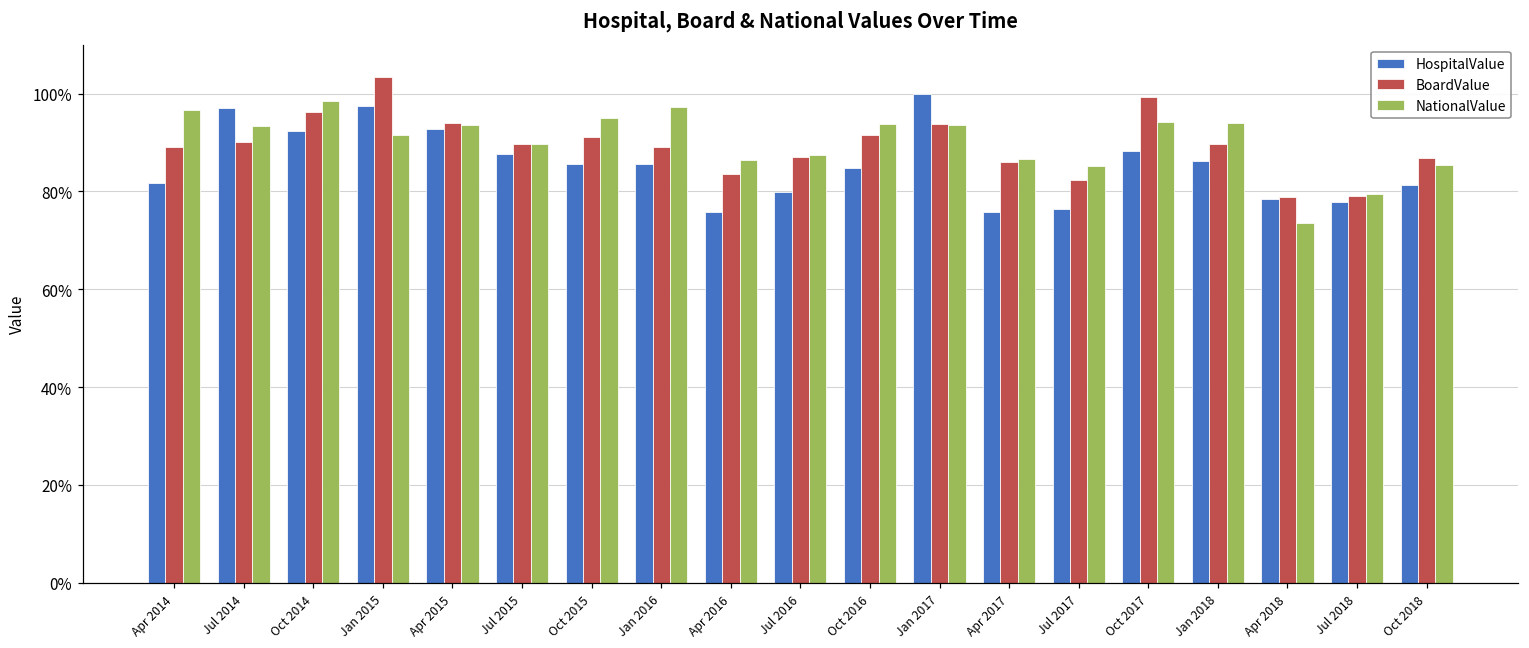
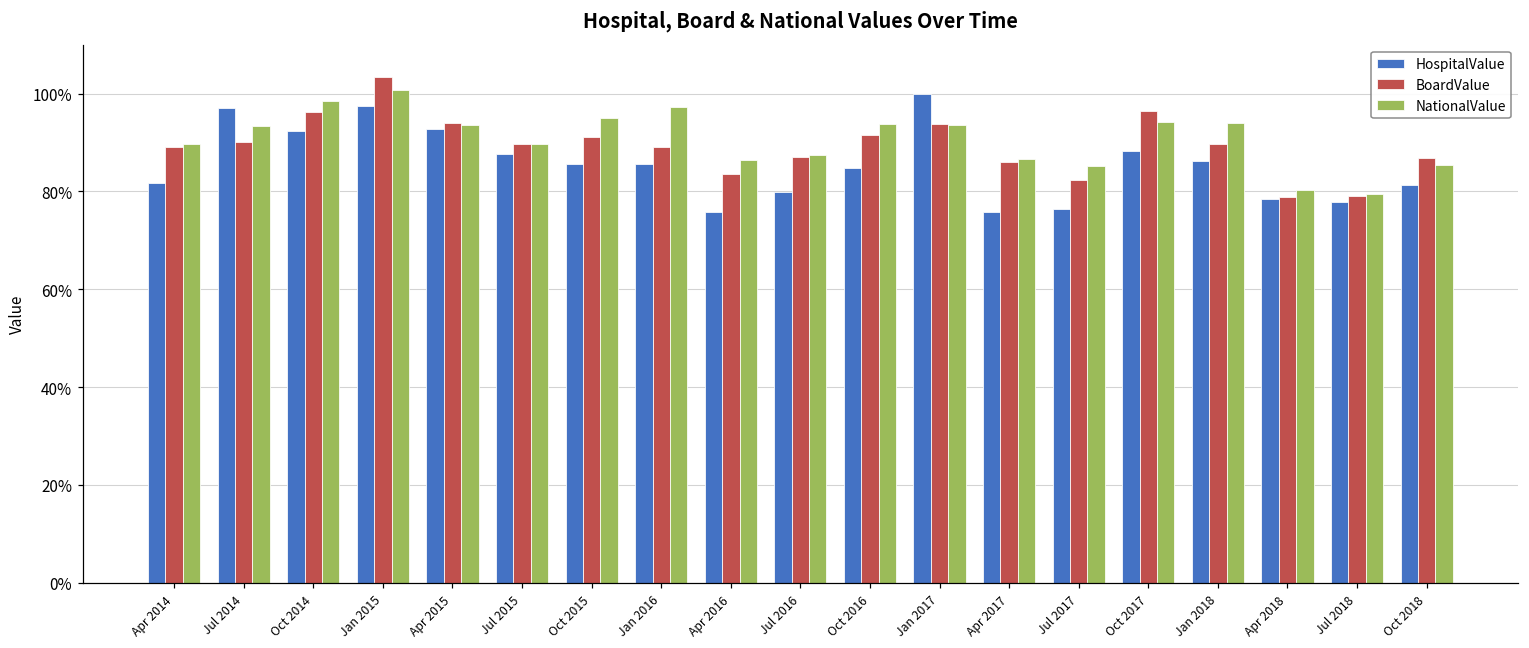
NationalValue, Apr 2014: 97% -> 90%
NationalValue, Jan 2015: 92% -> 101%
BoardValue, Oct 2017: 99% -> 97%
NationalValue, Apr 2018: 74% -> 80%
